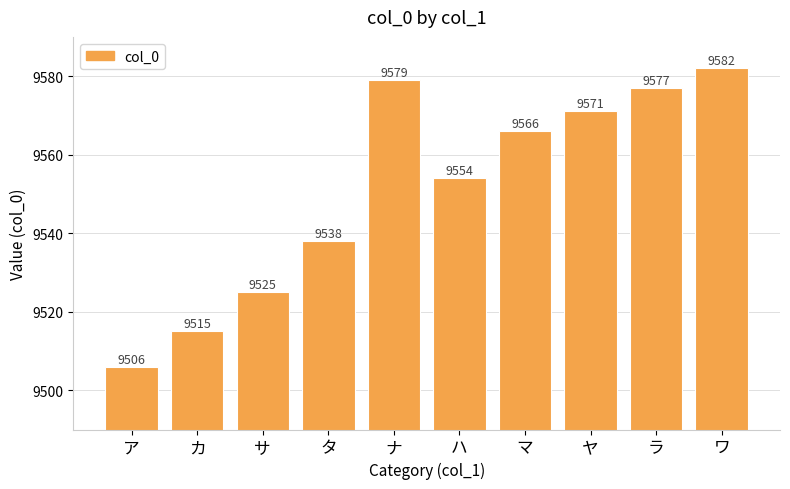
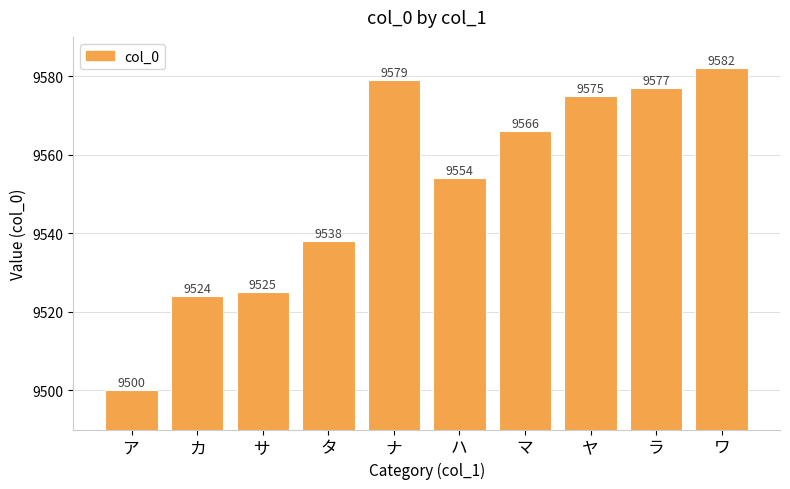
ア: 9506 -> 9500
カ: 9515 -> 9524
ヤ: 9571 -> 9575
